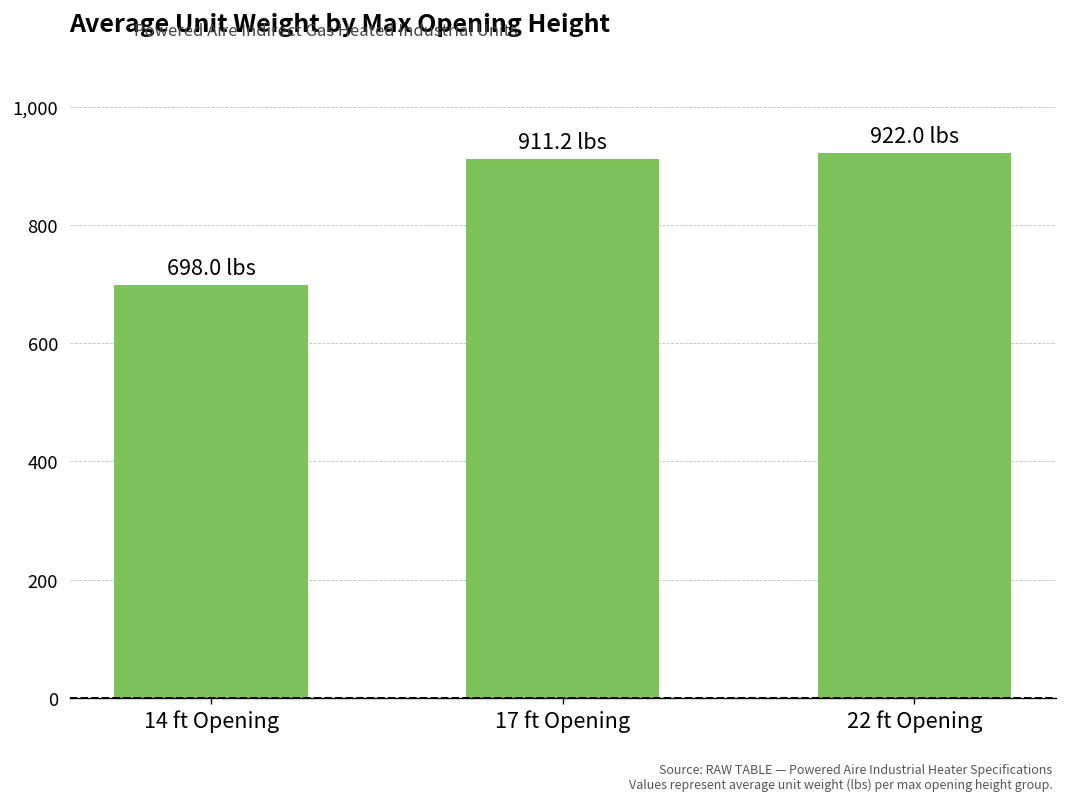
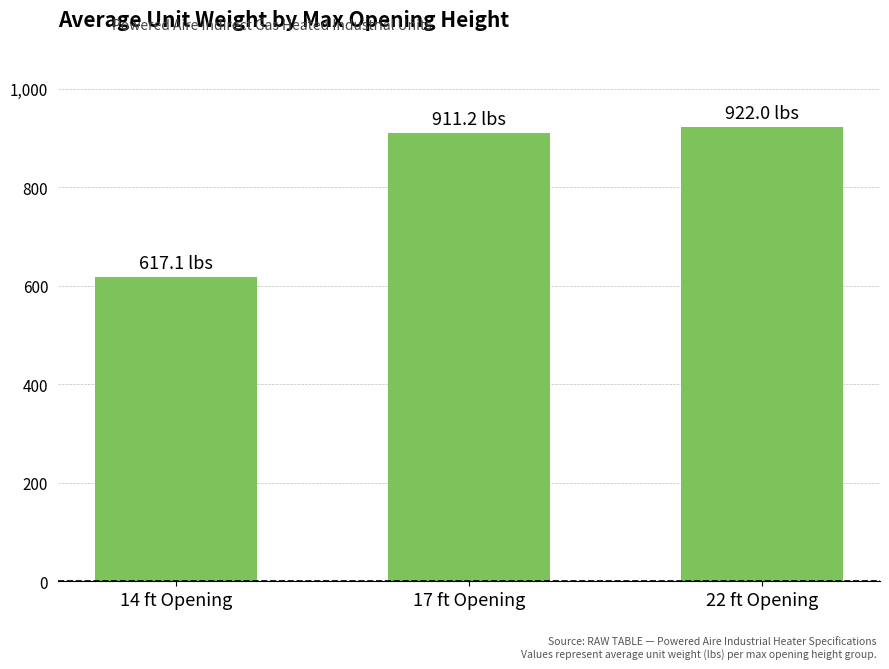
14 ft Opening: 698.0 -> 617.1
